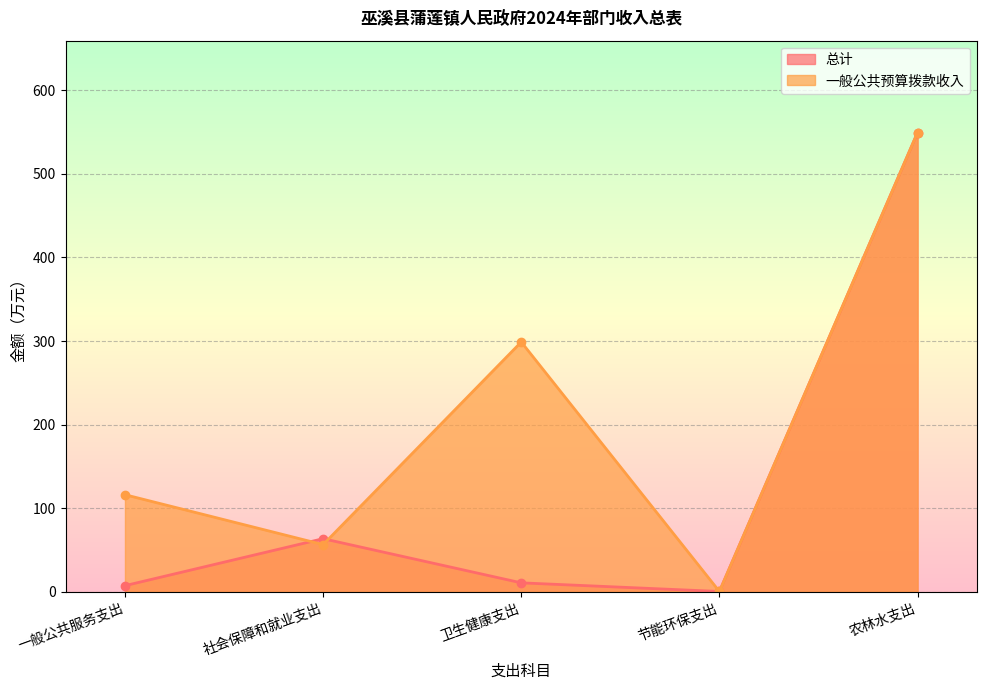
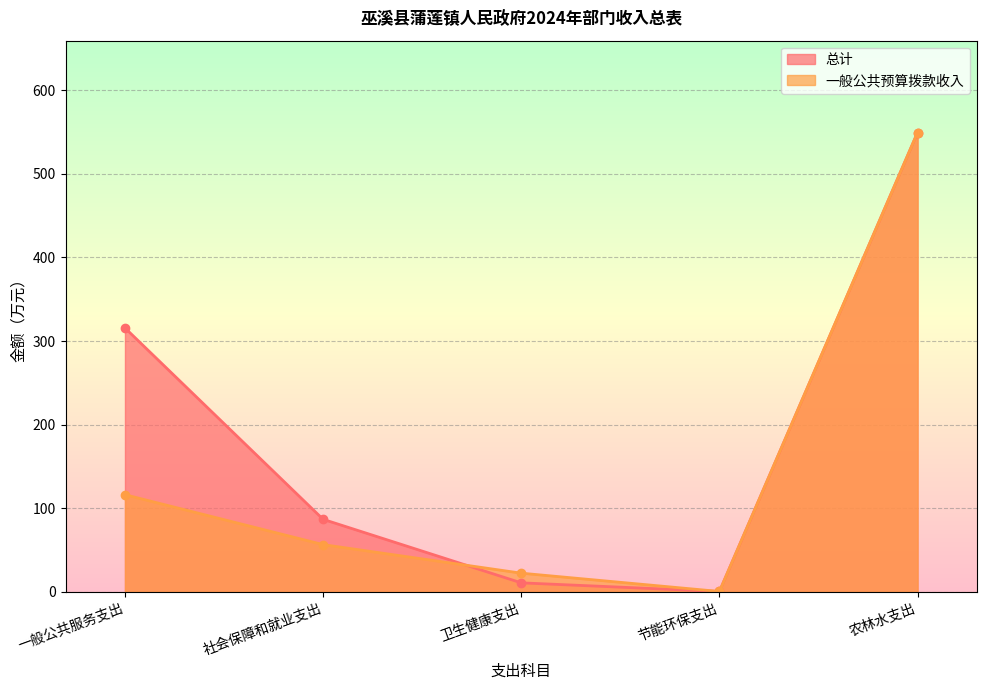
总计, 一般公共服务支出: 10 -> 320
总计, 社会保障和就业支出: 60 -> 90
一般公共预算拨款收入, 卫生健康支出: 300 -> 20
